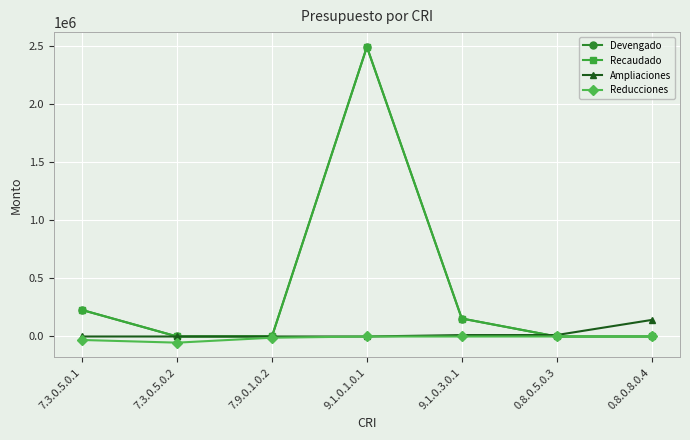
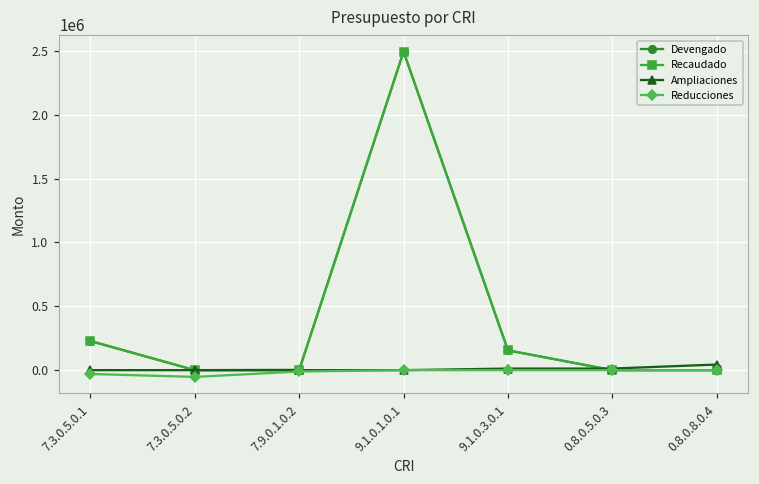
Ampliaciones, 0.8.0.8.0.4: 140000 -> 40000
